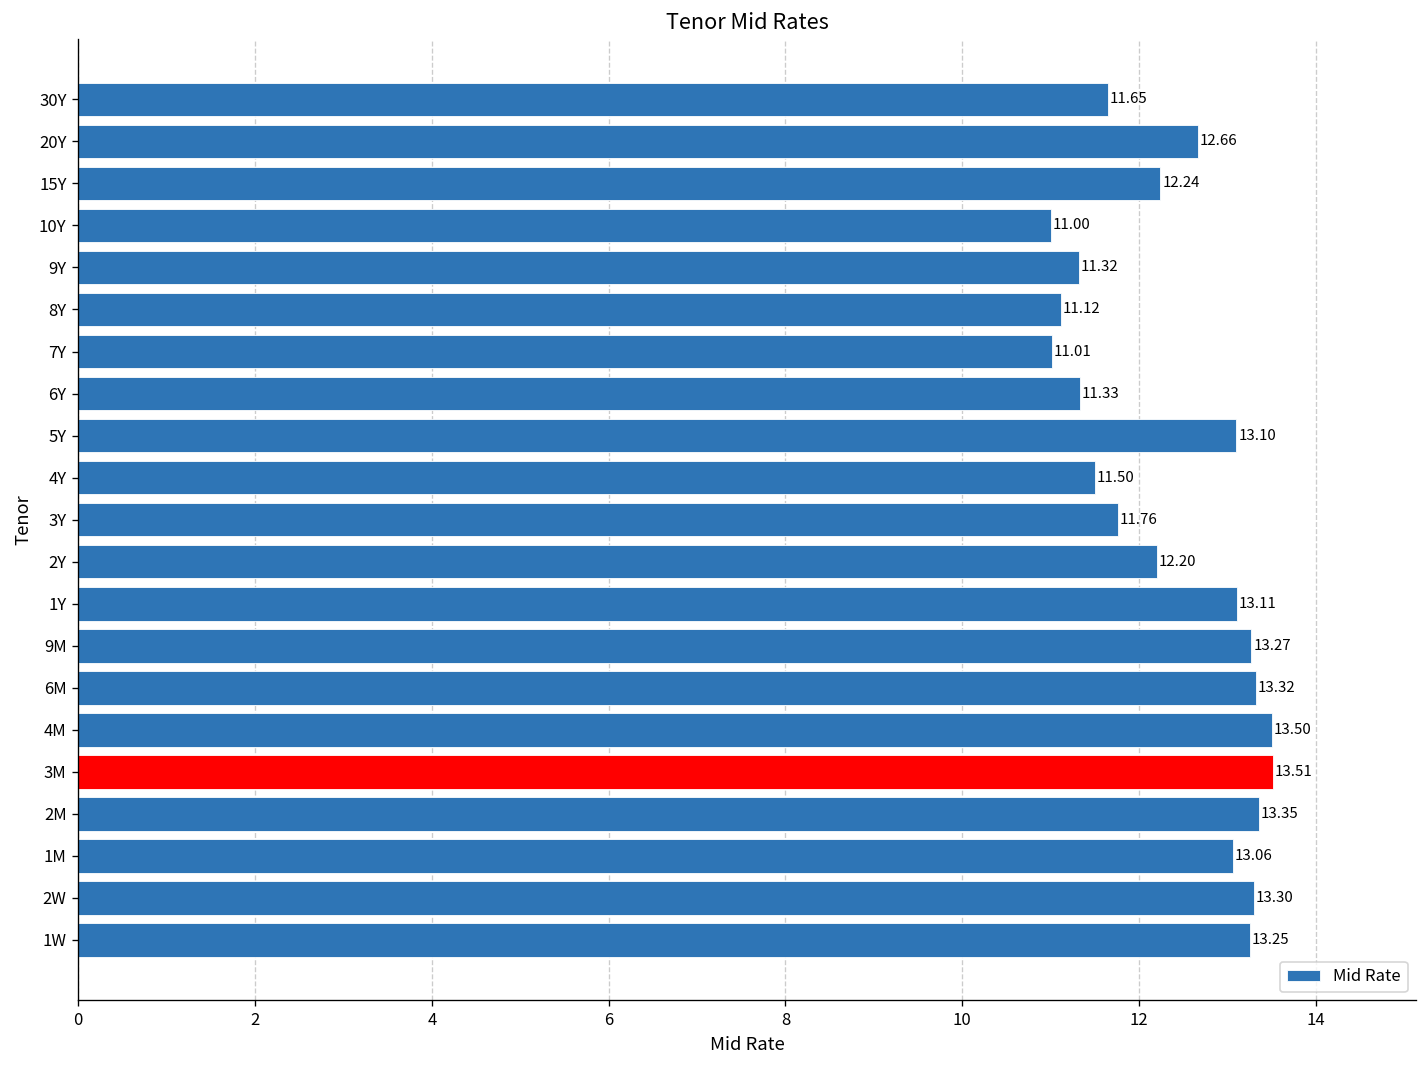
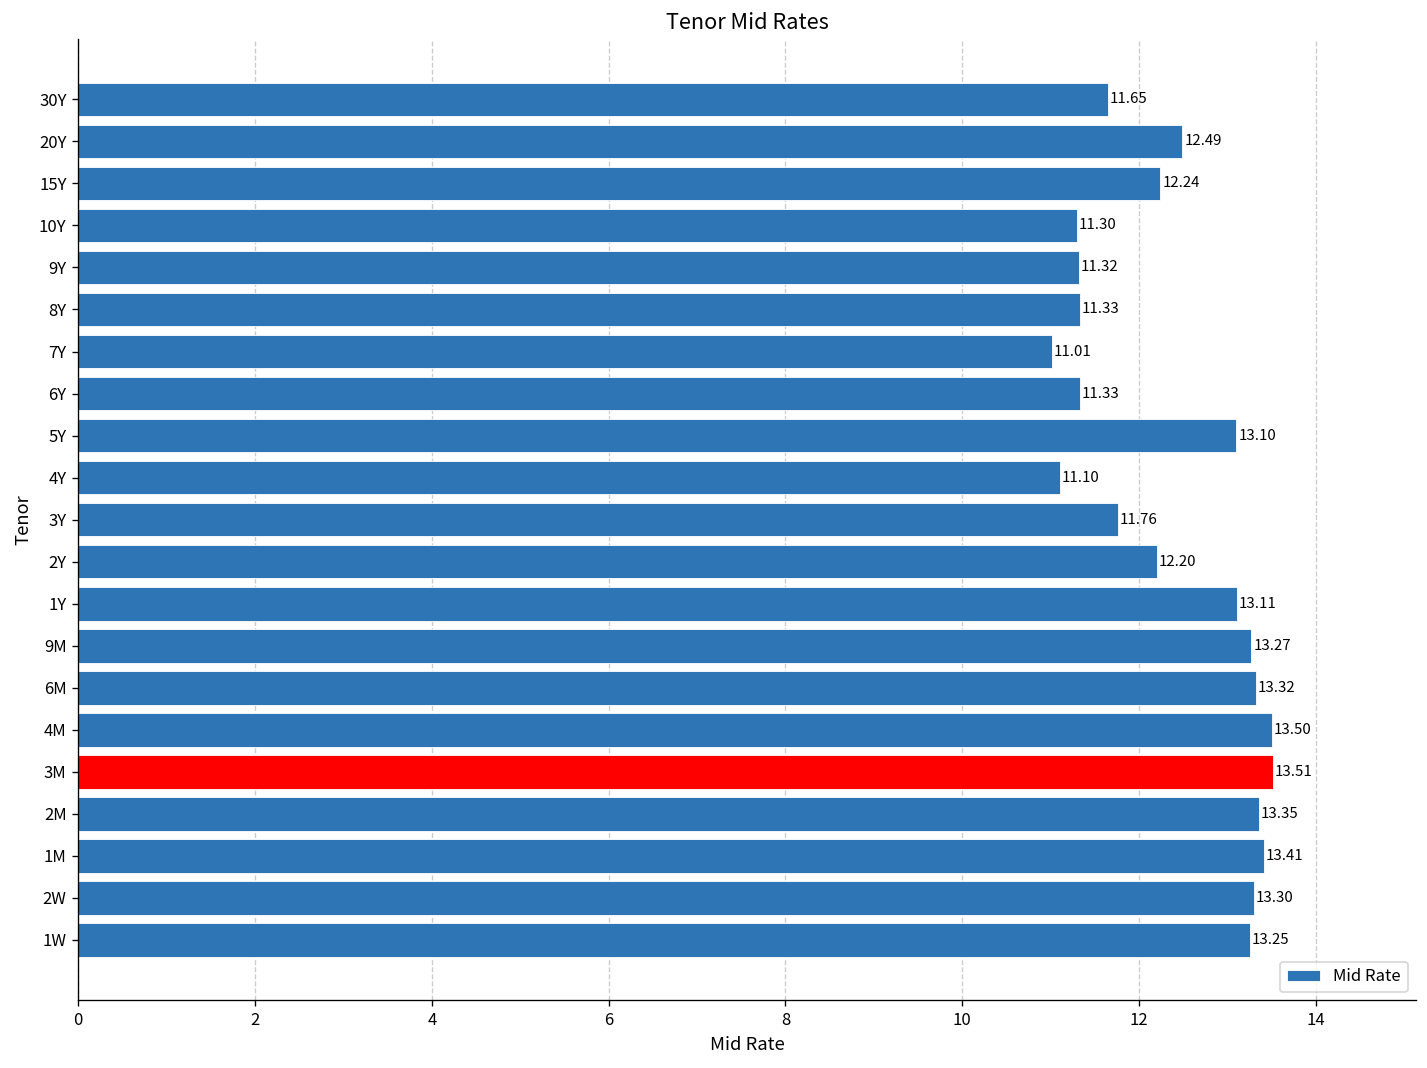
20Y: 12.66 -> 12.49
10Y: 11.00 -> 11.30
8Y: 11.12 -> 11.33
4Y: 11.50 -> 11.10
1M: 13.06 -> 13.41
